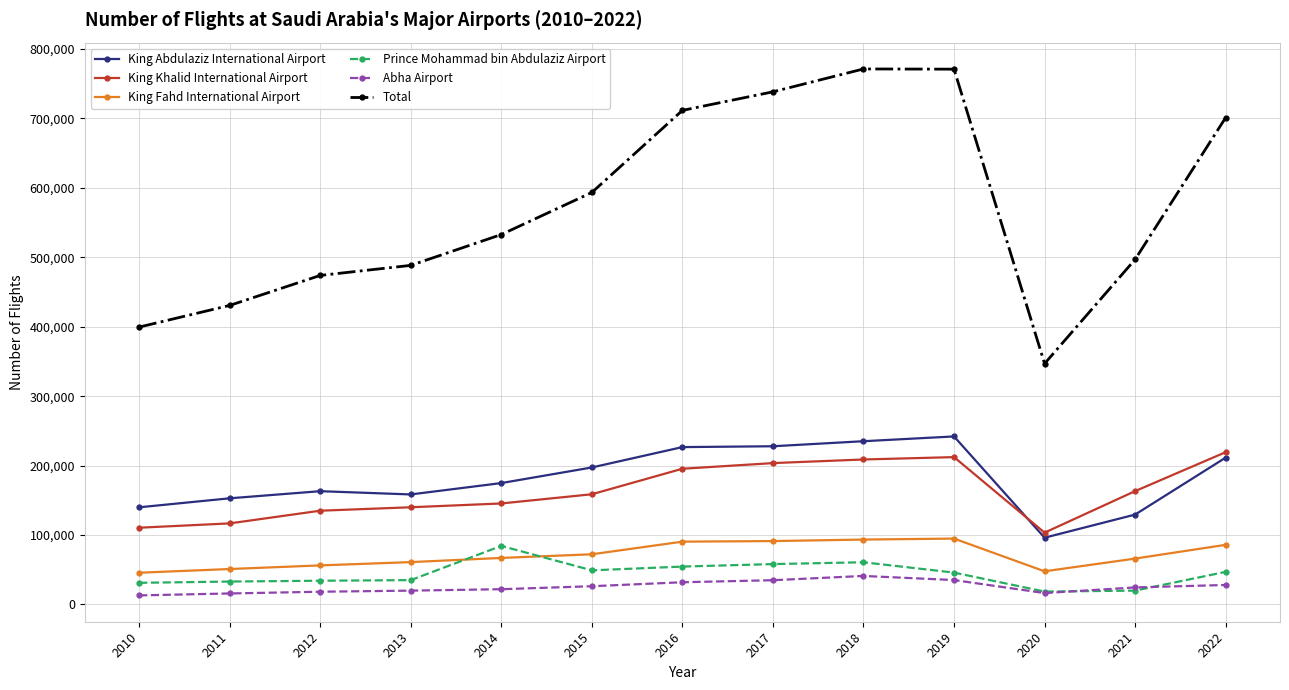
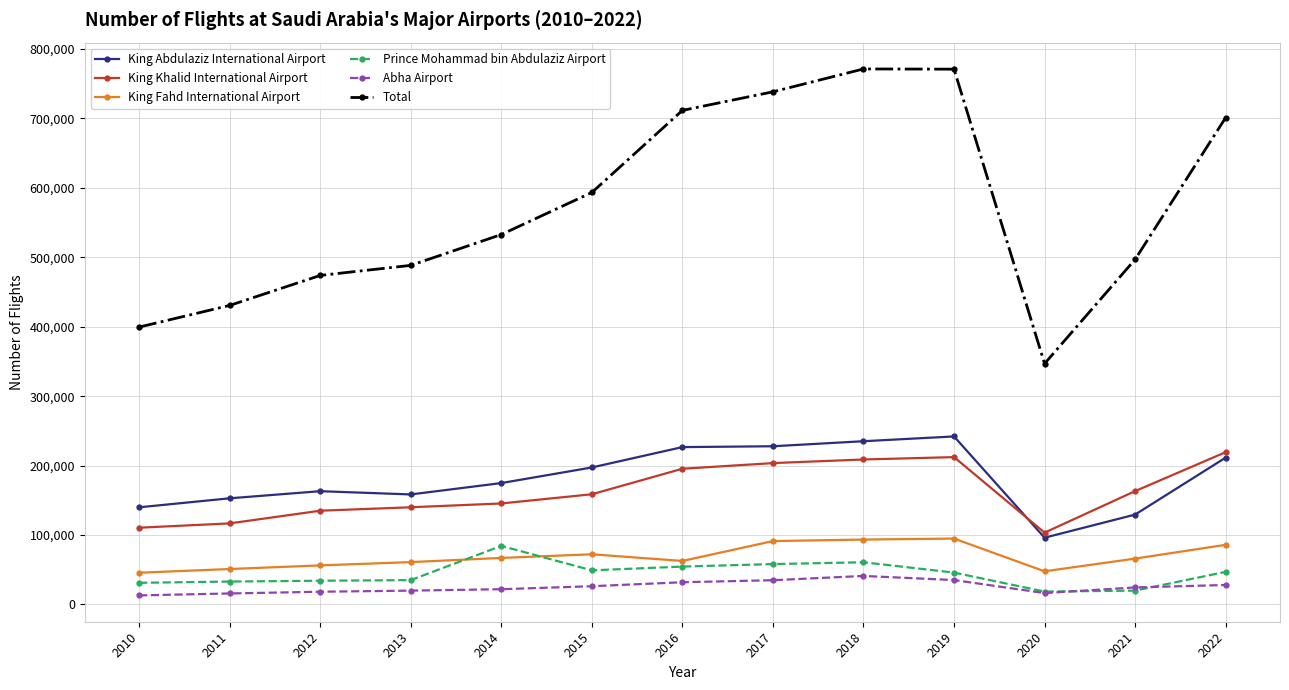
King Fahd International Airport, 2016: 90,000 -> 60,000
